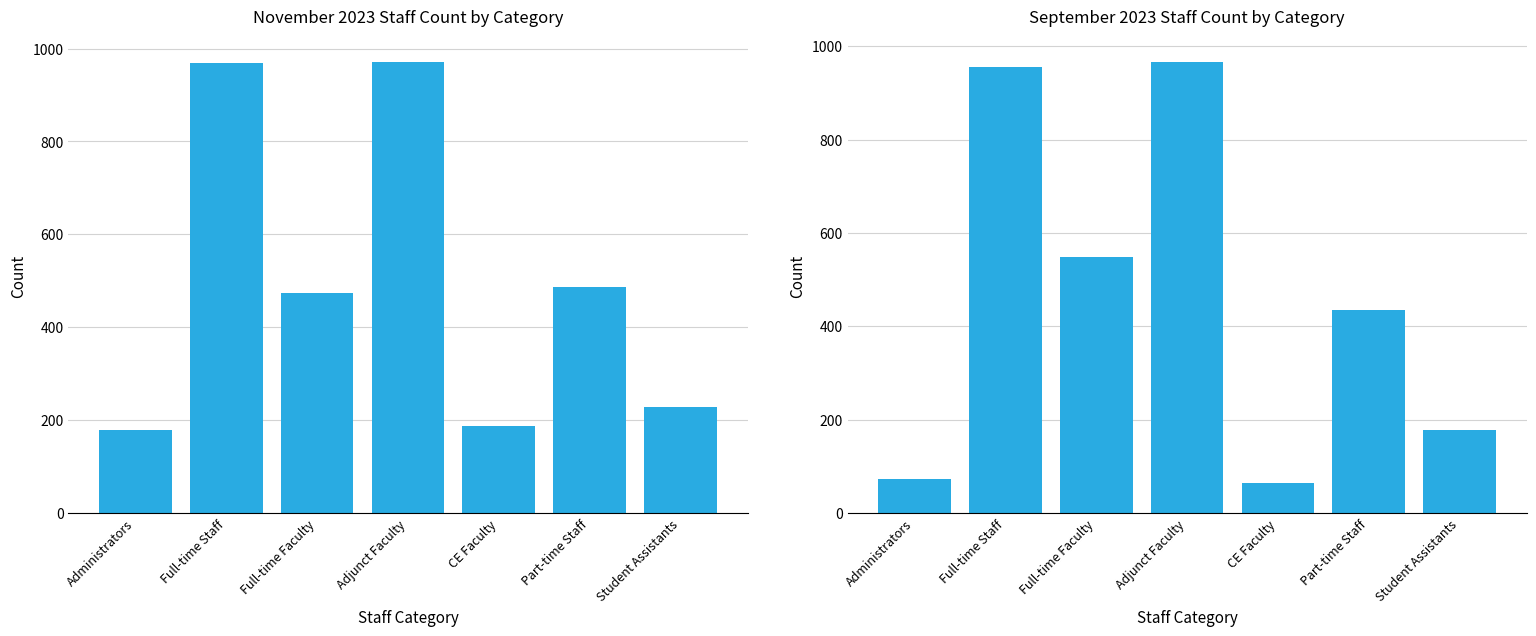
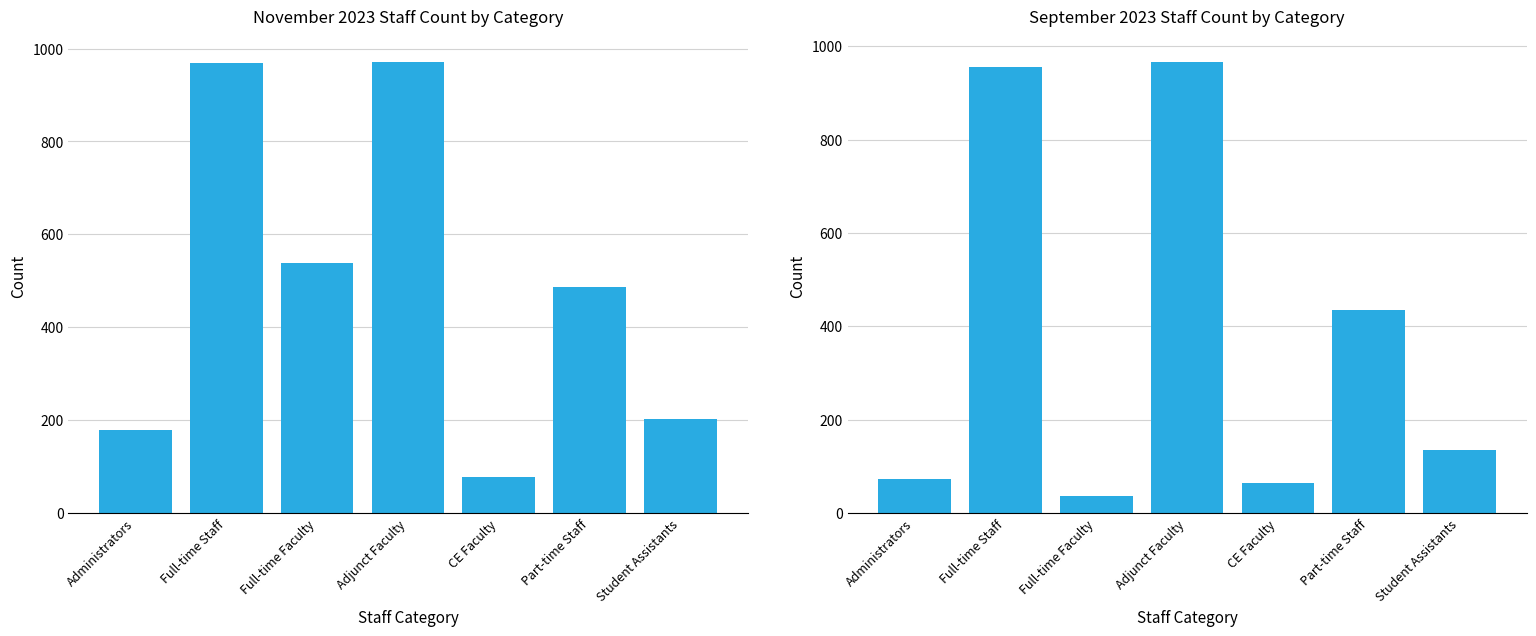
November 2023 Staff Count by Category, Full-time Faculty: 470 -> 540
November 2023 Staff Count by Category, CE Faculty: 190 -> 80
November 2023 Staff Count by Category, Student Assistants: 230 -> 200
September 2023 Staff Count by Category, Full-time Faculty: 550 -> 40
September 2023 Staff Count by Category, Student Assistants: 180 -> 140
